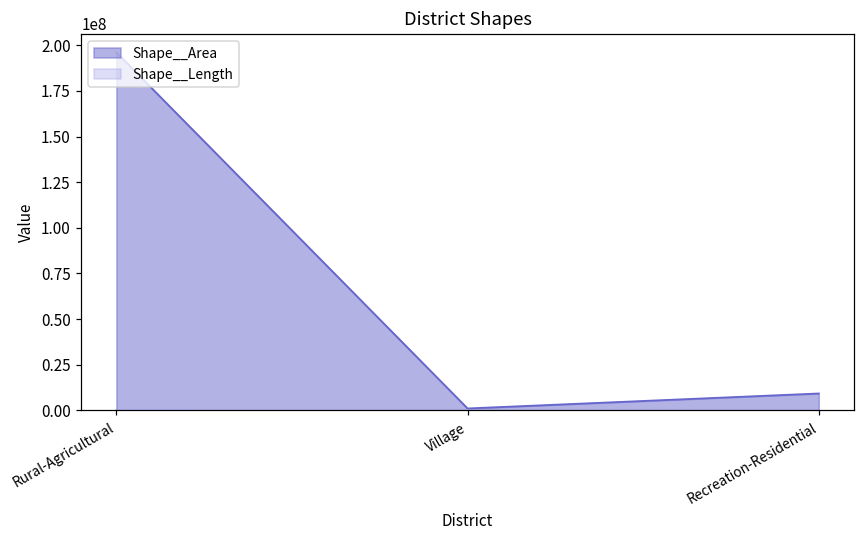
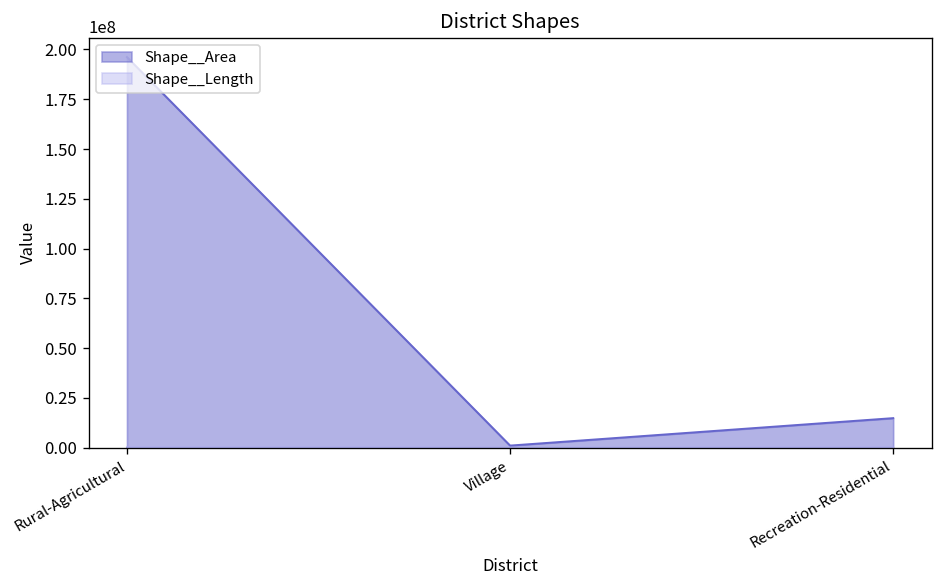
Shape__Area, Recreation-Residential: 9000000 -> 15000000
